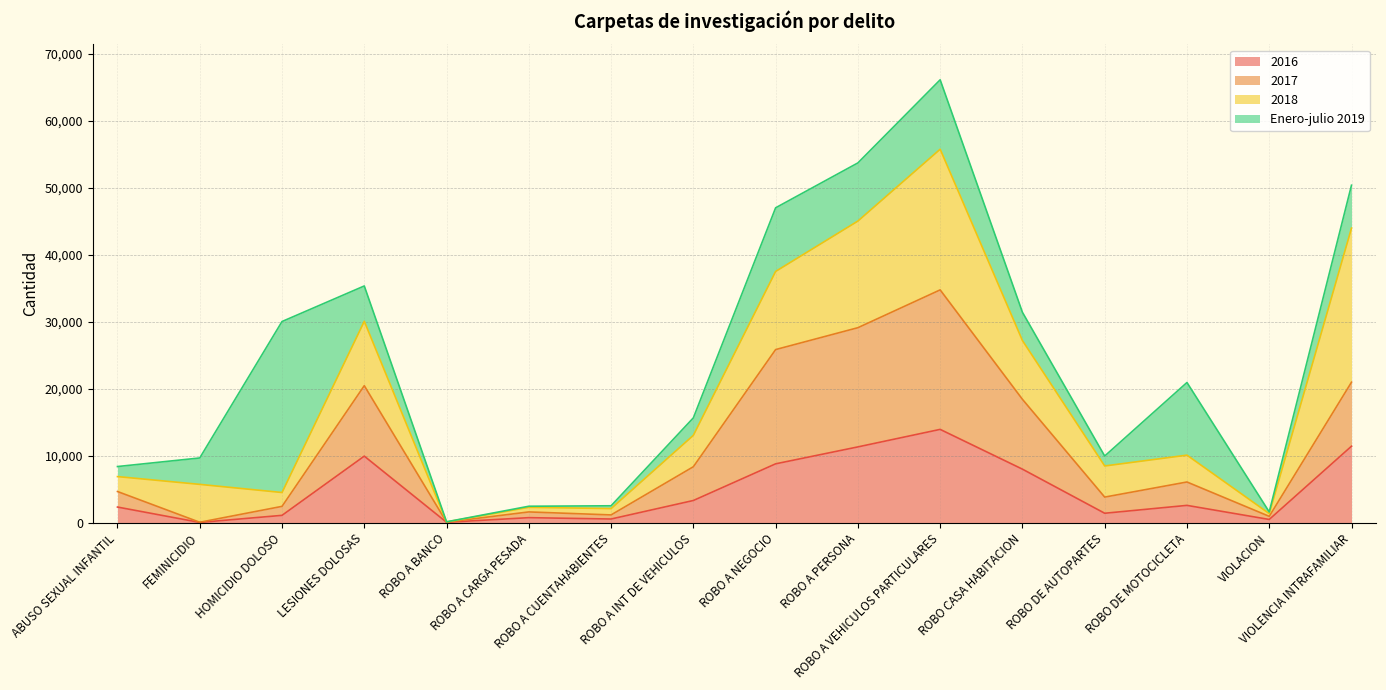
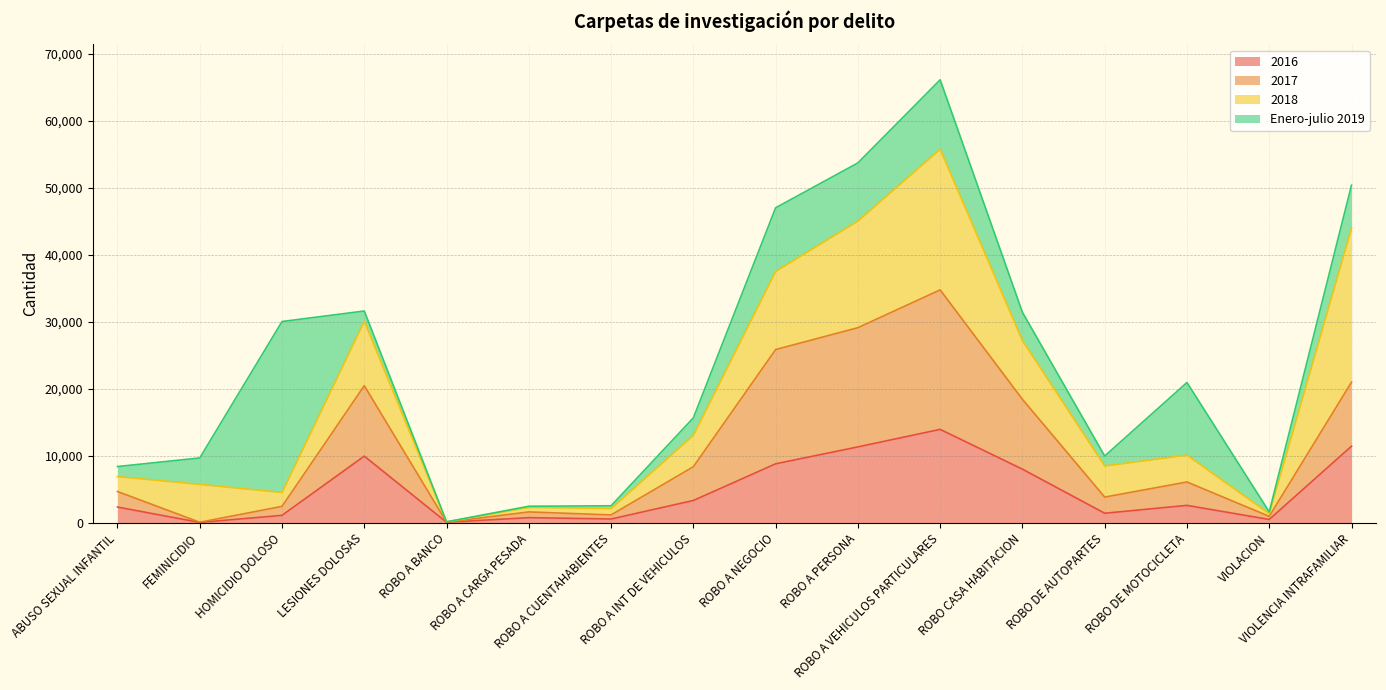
Enero-julio 2019, LESIONES DOLOSAS: 5,000 -> 2,000
